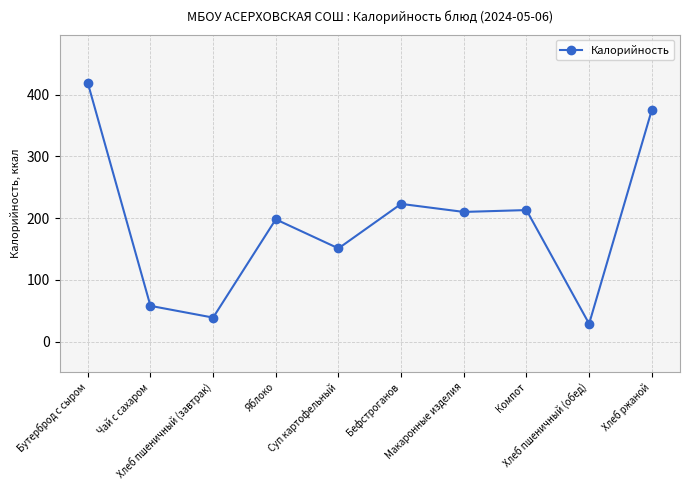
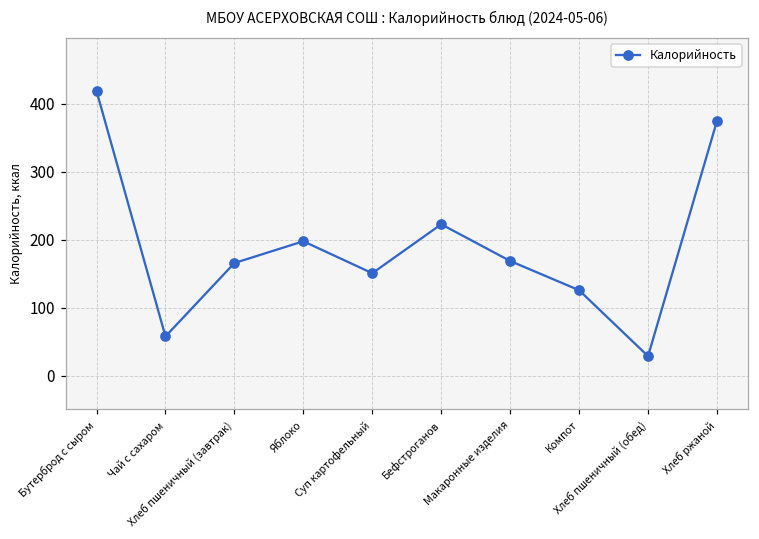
Хлеб пшеничный (завтрак): 40 -> 170
Макаронные изделия: 210 -> 170
Компот: 210 -> 130
